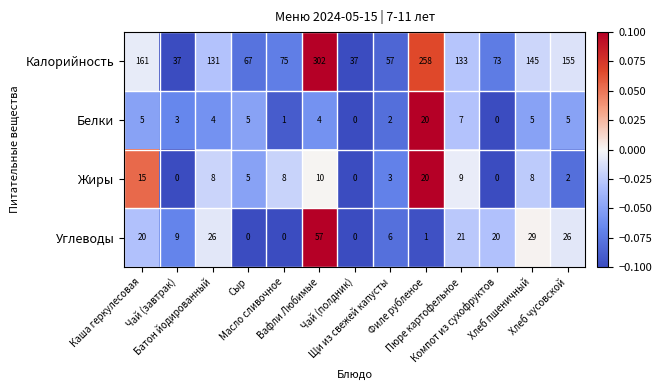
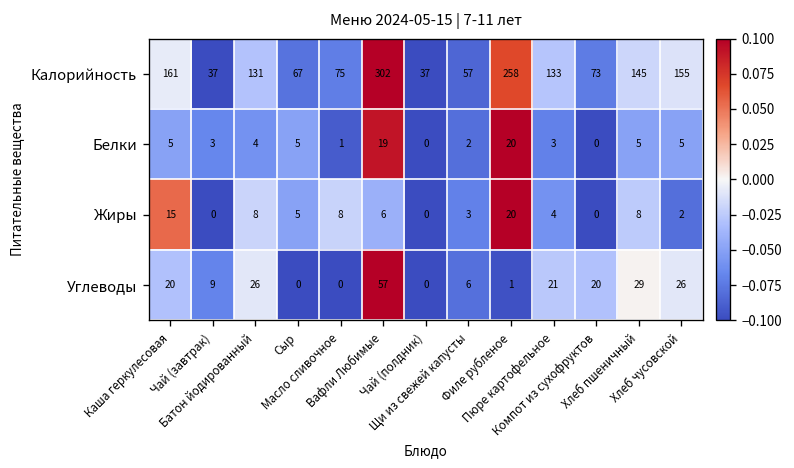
Белки, Вафли Любимые: 4 -> 19
Белки, Пюре картофельное: 7 -> 3
Жиры, Вафли Любимые: 10 -> 6
Жиры, Пюре картофельное: 9 -> 4
